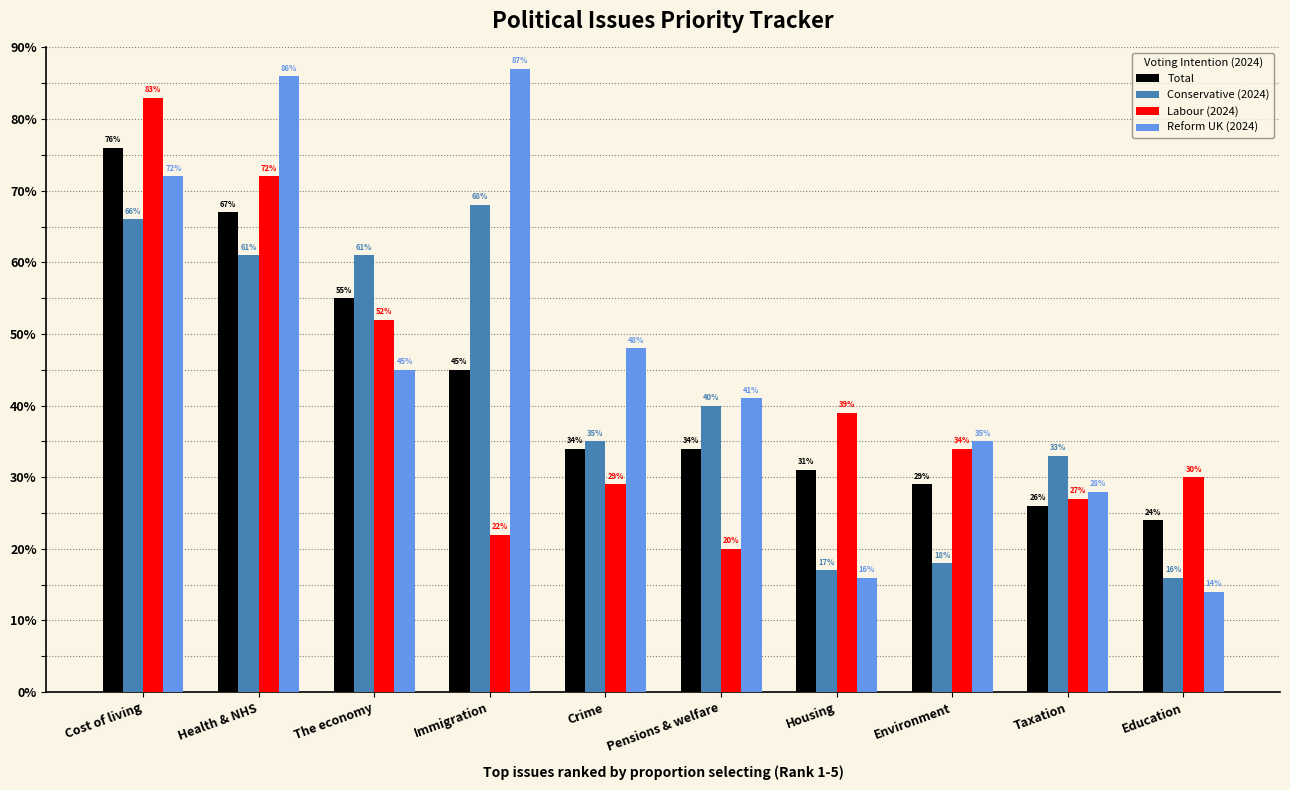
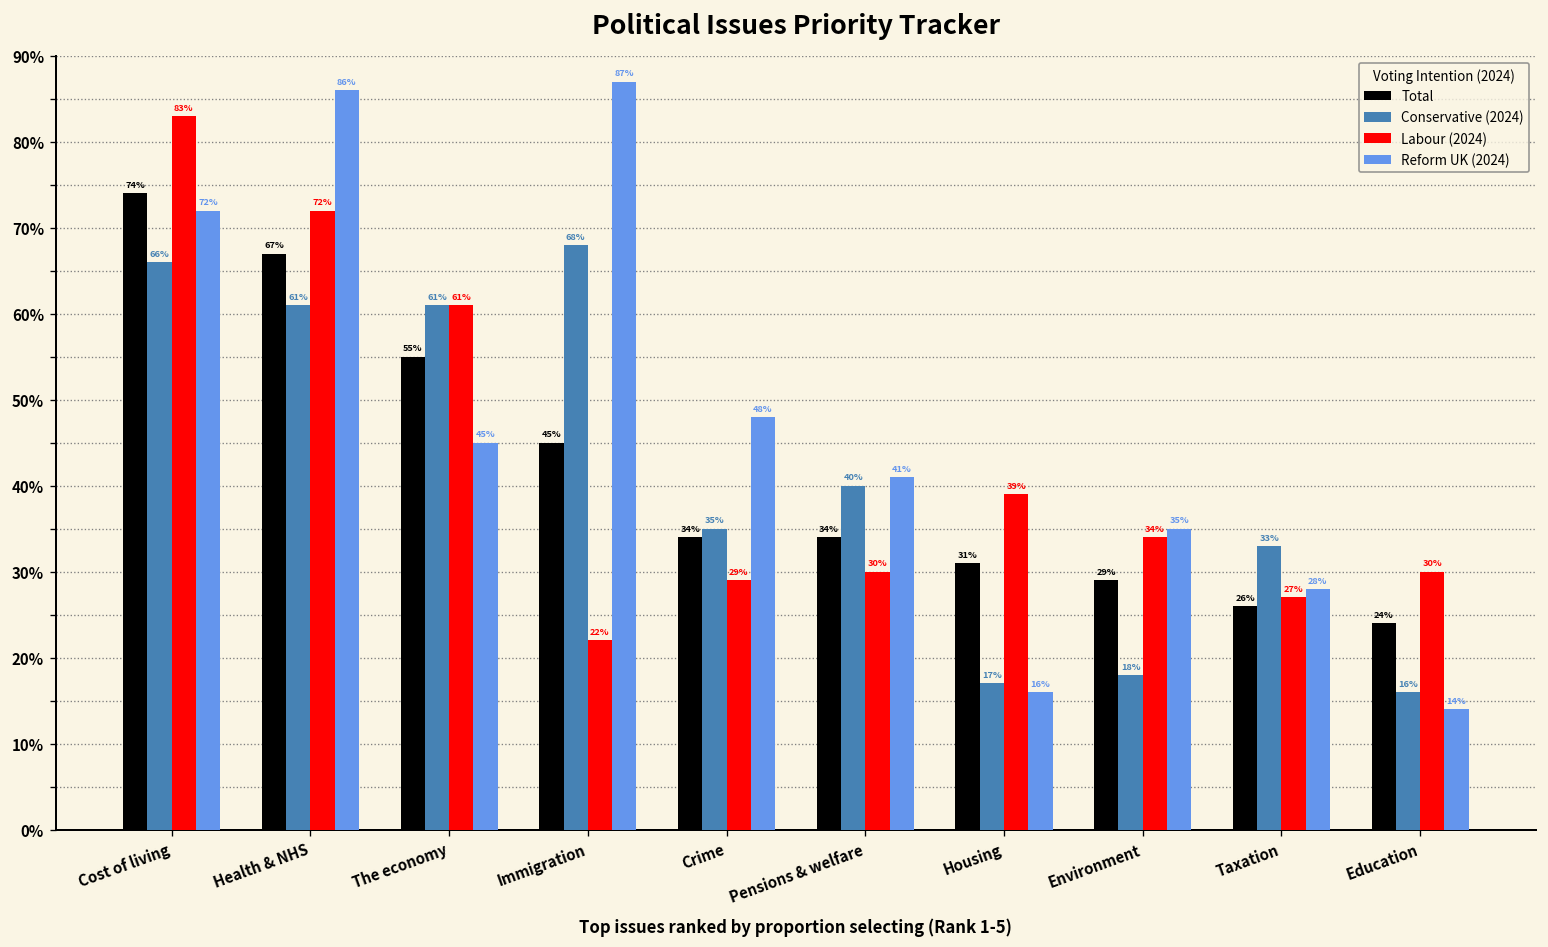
Total, Cost of living: 76% -> 74%
Labour (2024), The economy: 52% -> 61%
Labour (2024), Pensions & welfare: 20% -> 30%
